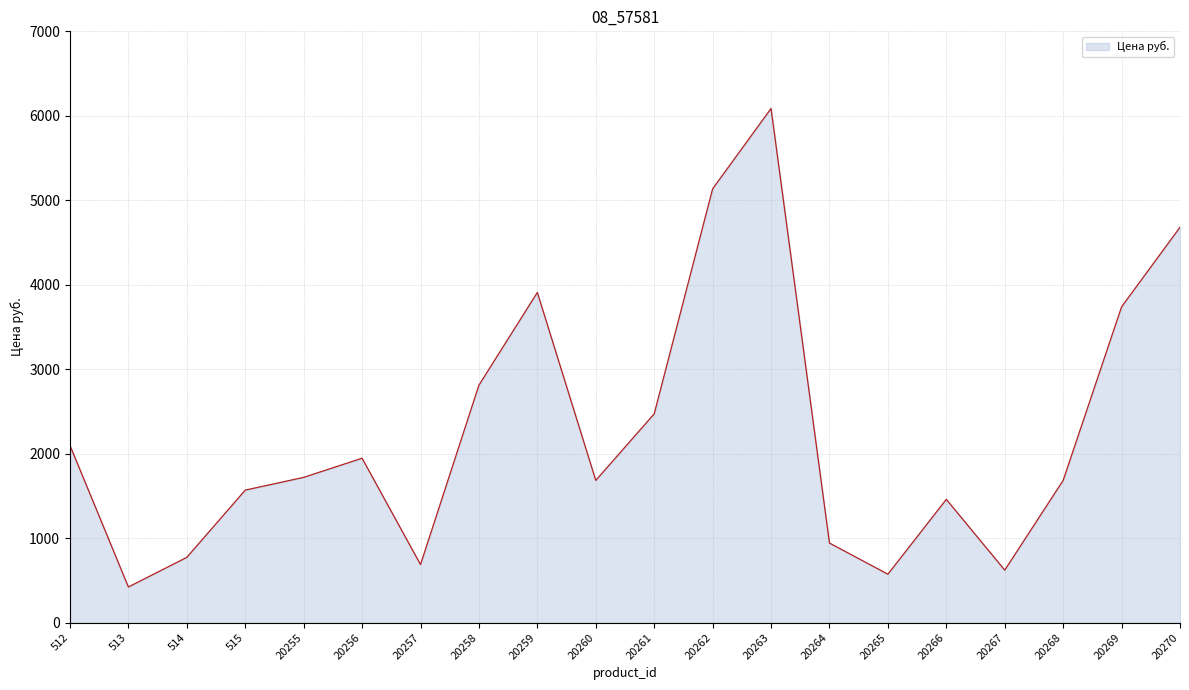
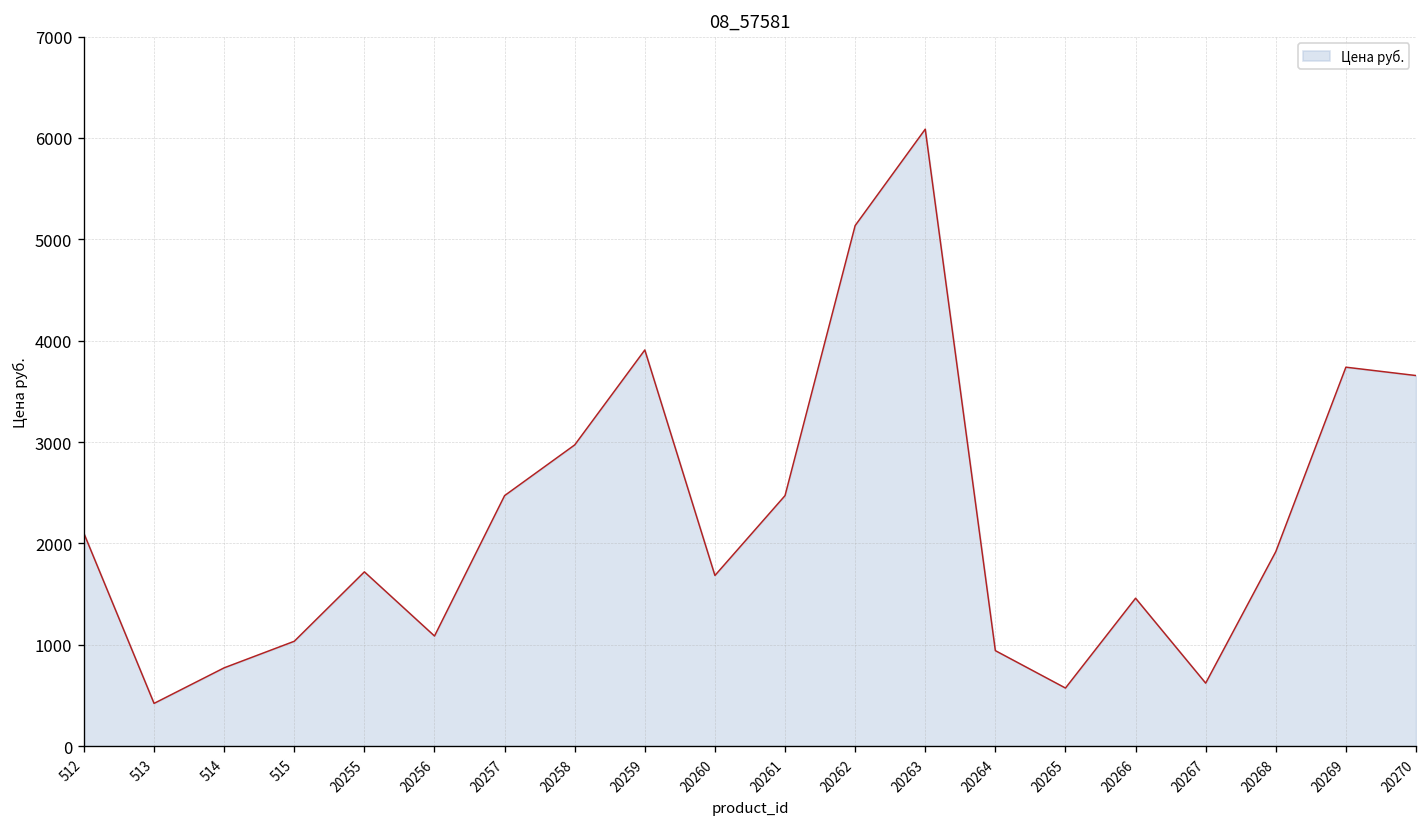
515: 1600 -> 1000
20256: 1900 -> 1100
20257: 700 -> 2500
20258: 2800 -> 3000
20268: 1700 -> 1900
20270: 4700 -> 3700
